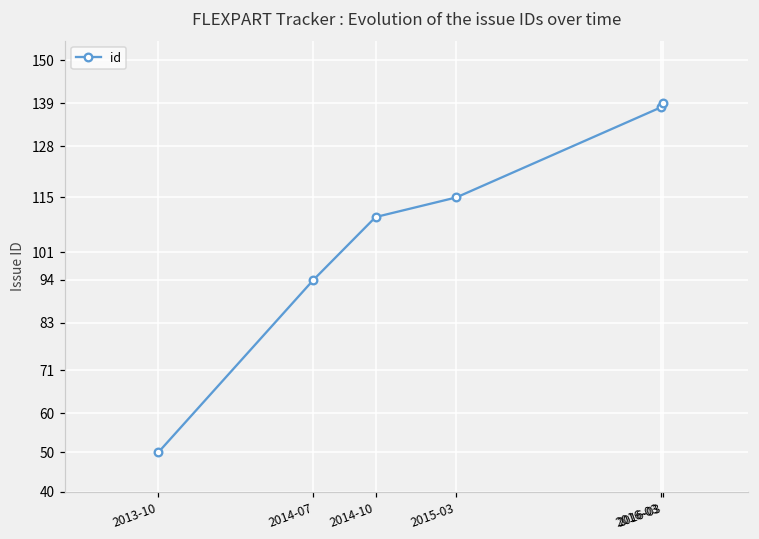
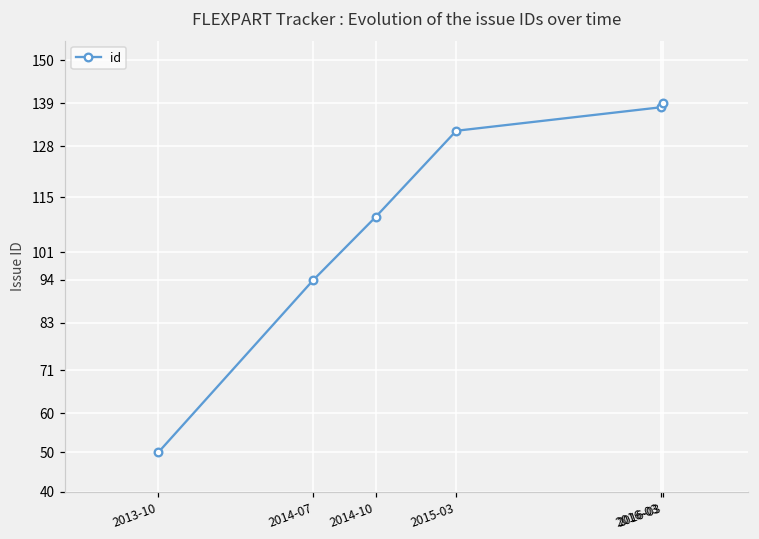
2015-03: 115 -> 132
